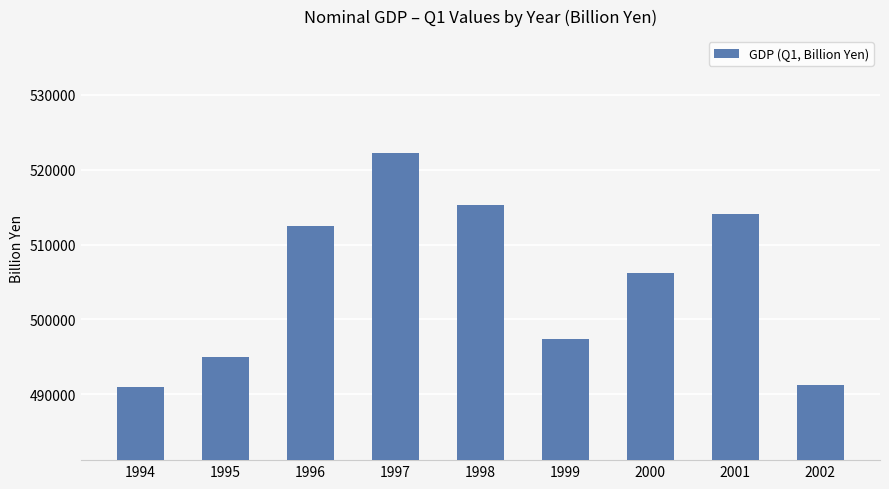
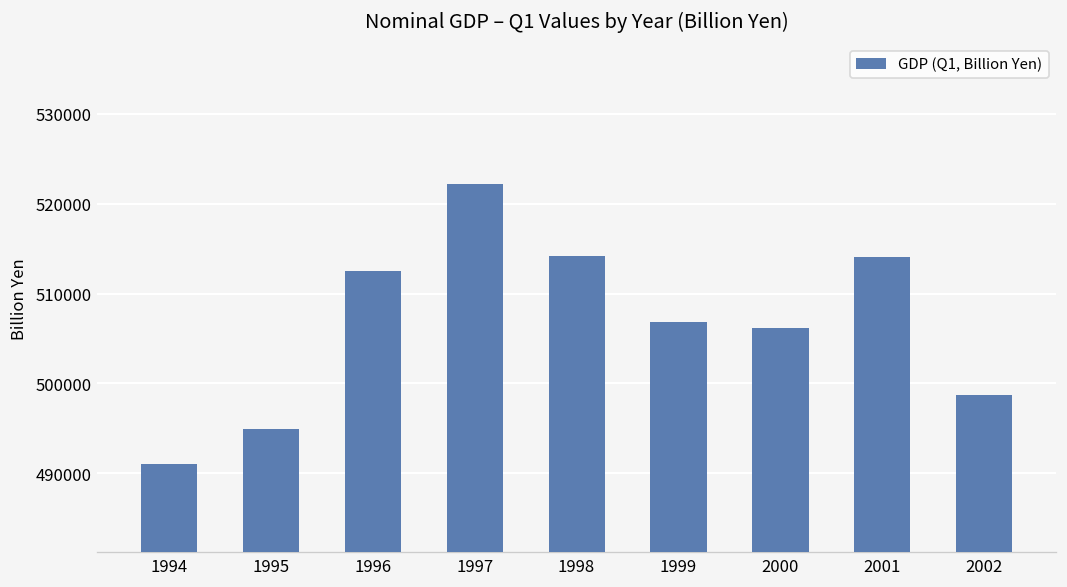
1998: 515000 -> 514000
1999: 497000 -> 507000
2002: 491000 -> 499000
